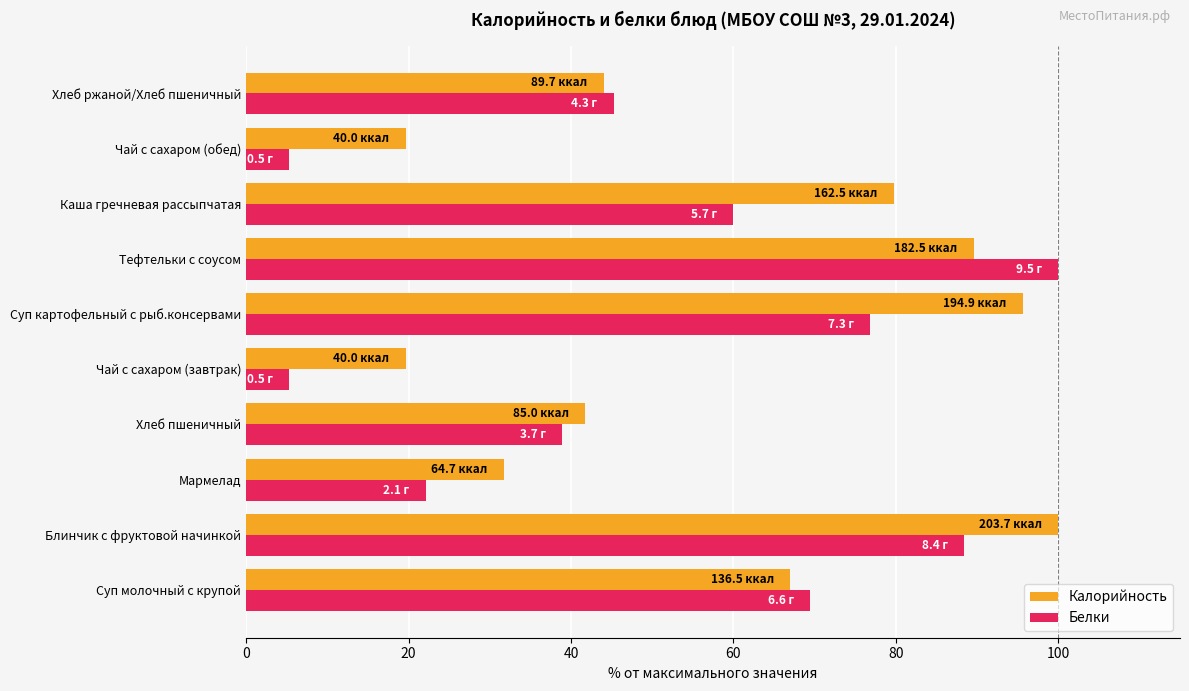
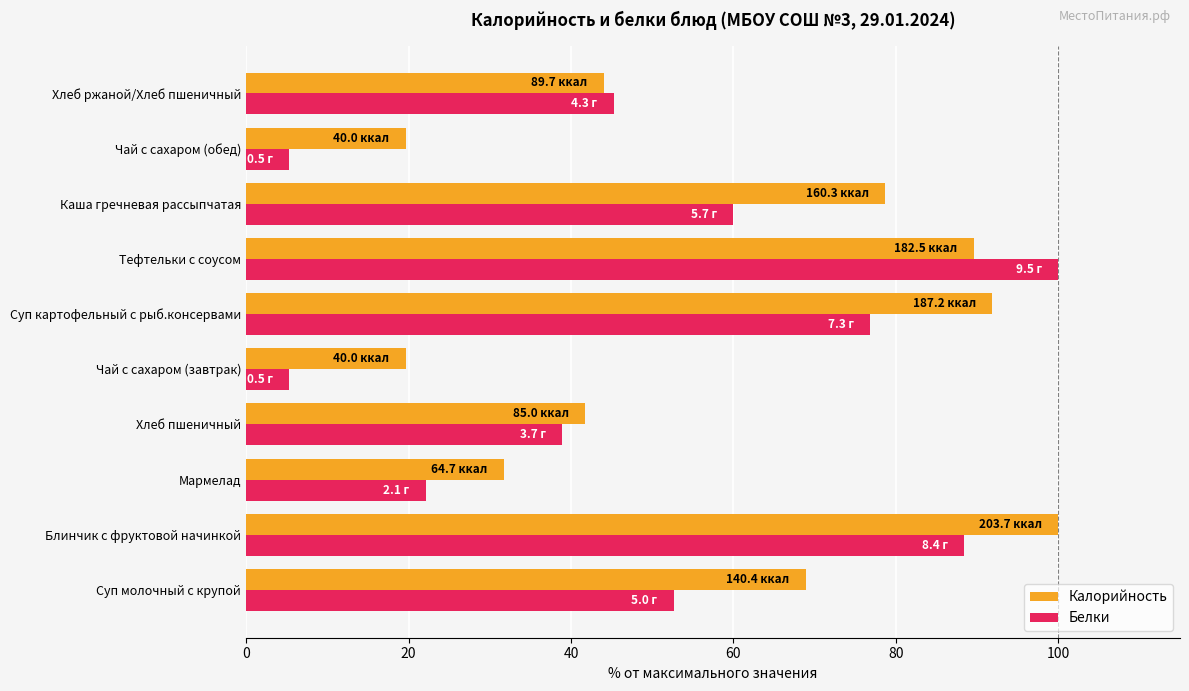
Калорийность, Каша гречневая рассыпчатая: 162.5 -> 160.3
Калорийность, Суп картофельный с рыб.консервами: 194.9 -> 187.2
Калорийность, Суп молочный с крупой: 136.5 -> 140.4
Белки, Суп молочный с крупой: 6.6 -> 5.0
